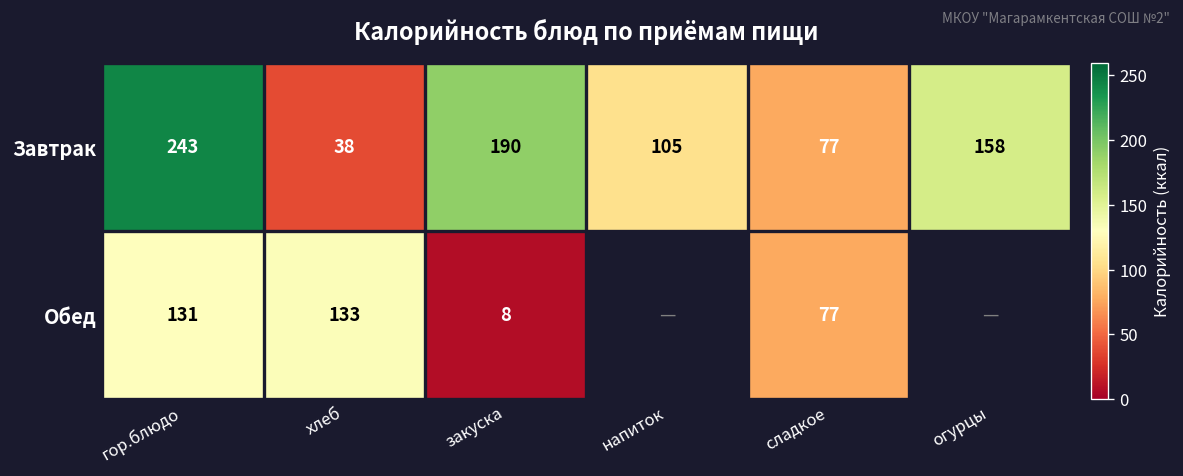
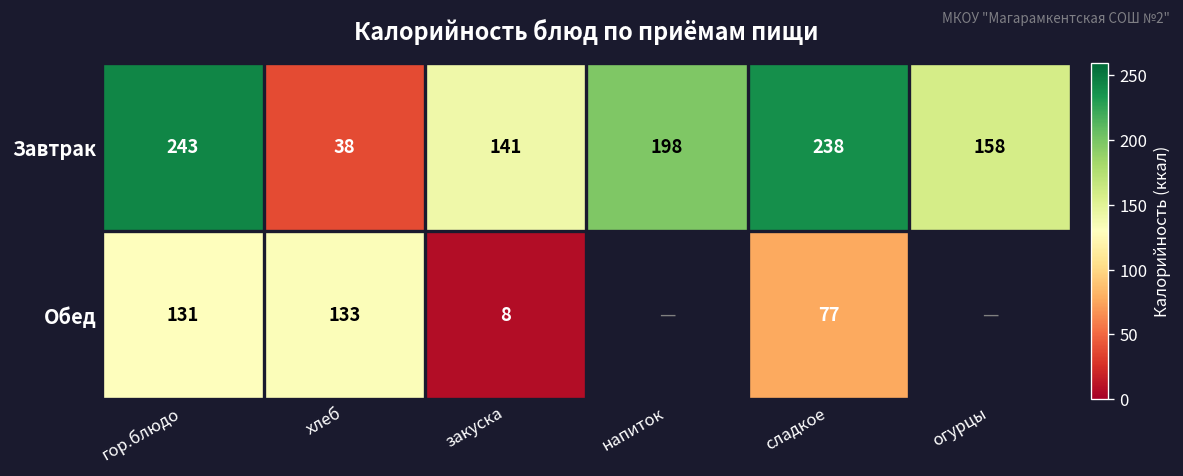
Завтрак, закуска: 190 -> 141
Завтрак, напиток: 105 -> 198
Завтрак, сладкое: 77 -> 238
